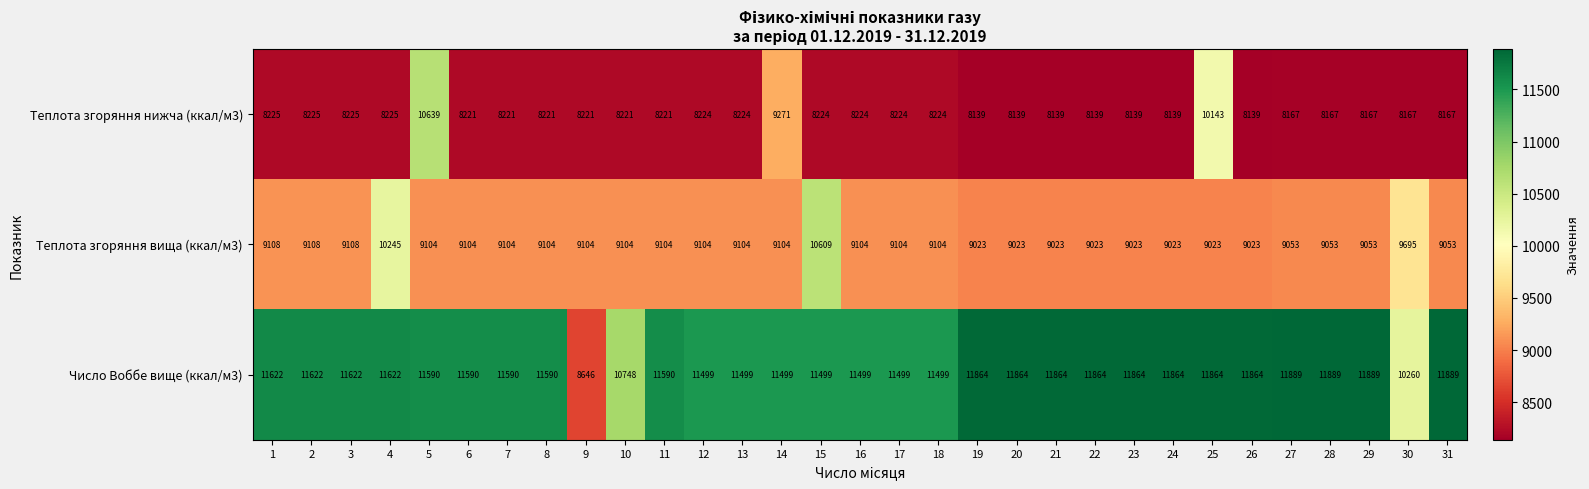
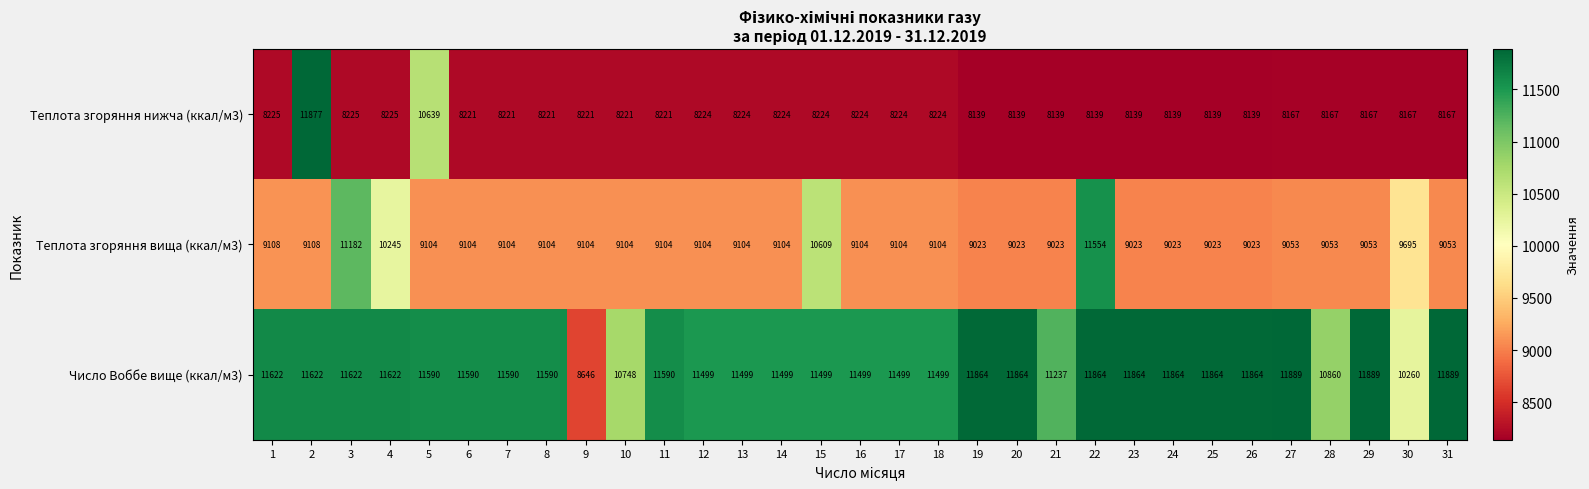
Теплота згоряння нижча (ккал/м3), 2: 8225 -> 11877
Теплота згоряння нижча (ккал/м3), 14: 9271 -> 8224
Теплота згоряння нижча (ккал/м3), 25: 10143 -> 8139
Теплота згоряння вища (ккал/м3), 3: 9108 -> 11182
Теплота згоряння вища (ккал/м3), 22: 9023 -> 11554
Число Воббе вище (ккал/м3), 21: 11864 -> 11237
Число Воббе вище (ккал/м3), 28: 11889 -> 10860
